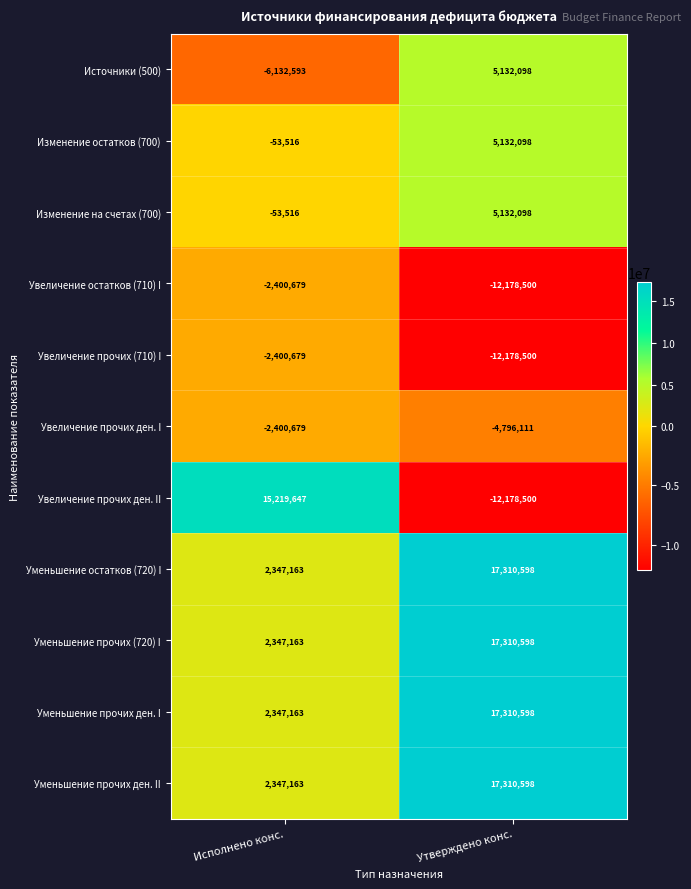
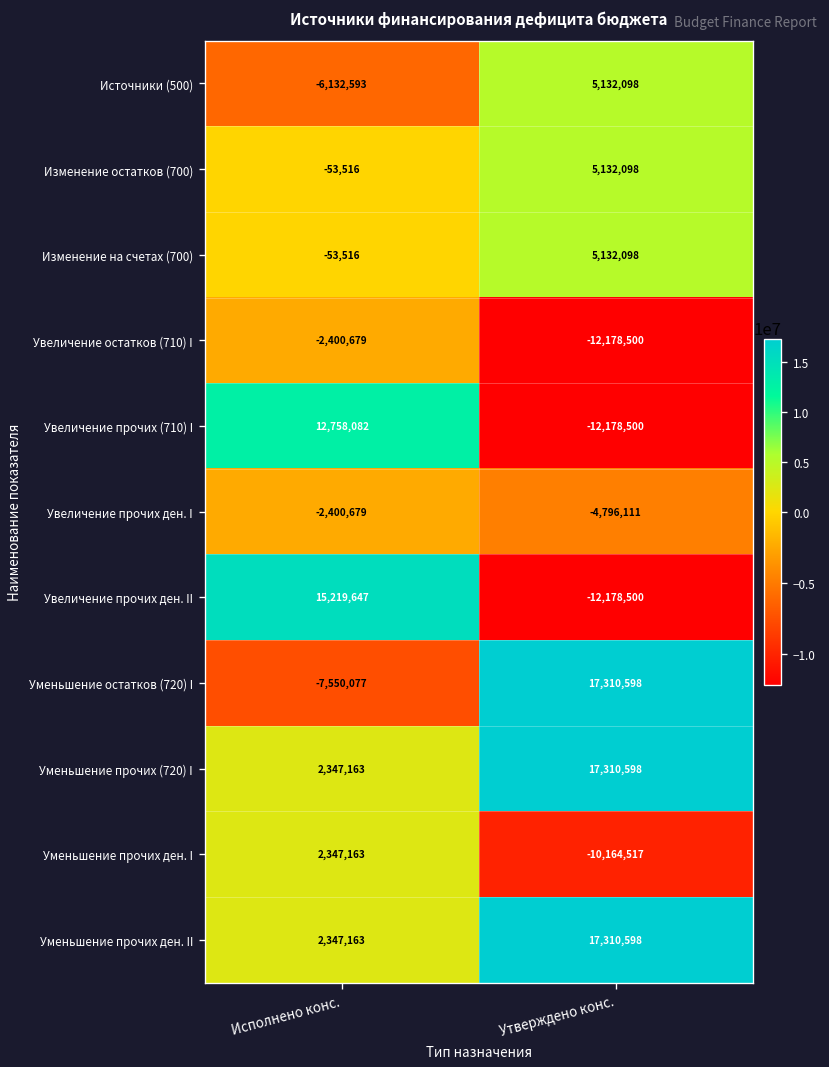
Увеличение прочих (710) I, Исполнено конс.: -2,400,679 -> 12,758,082
Уменьшение остатков (720) I, Исполнено конс.: 2,347,163 -> -7,550,077
Уменьшение прочих ден. I, Утверждено конс.: 17,310,598 -> -10,164,517
